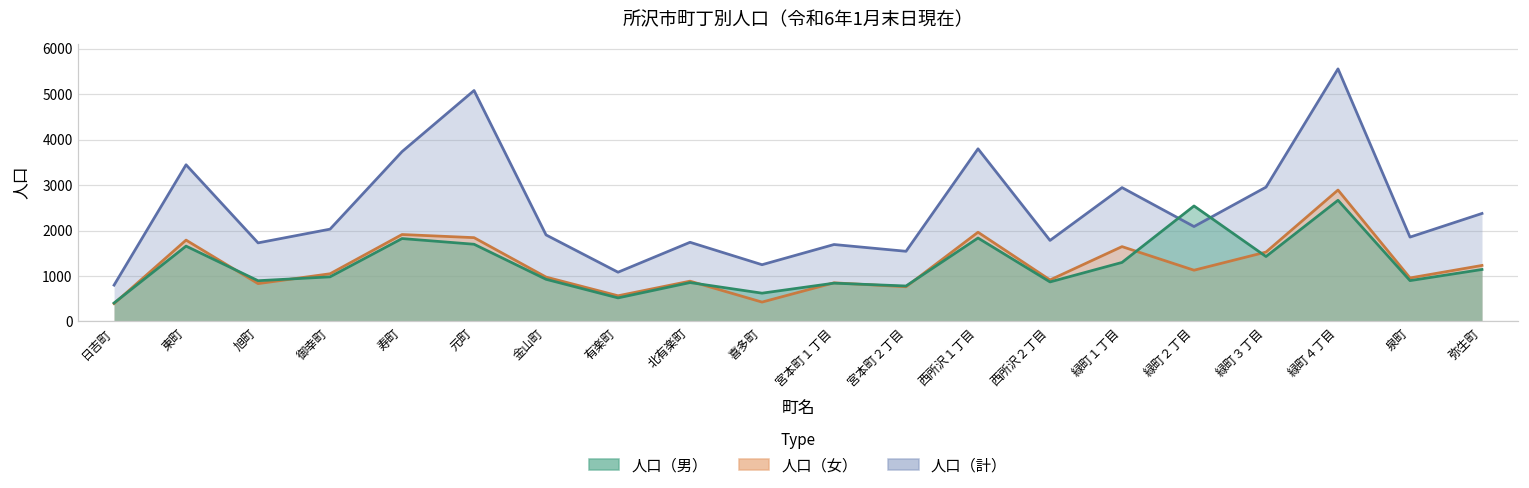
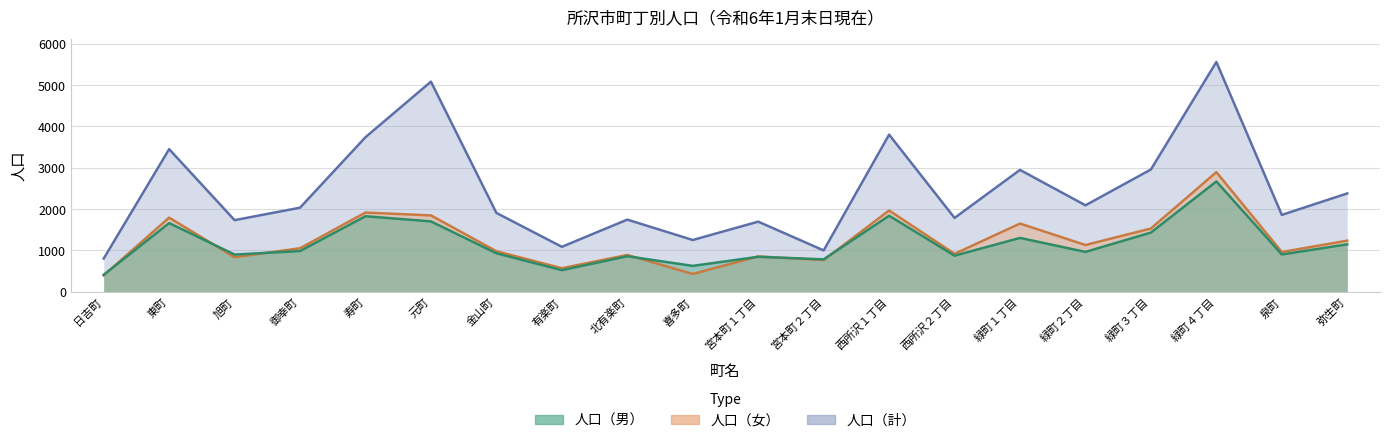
人口（計）, 宮本町２丁目: 1500 -> 1000
人口（男）, 緑町２丁目: 2500 -> 1000
